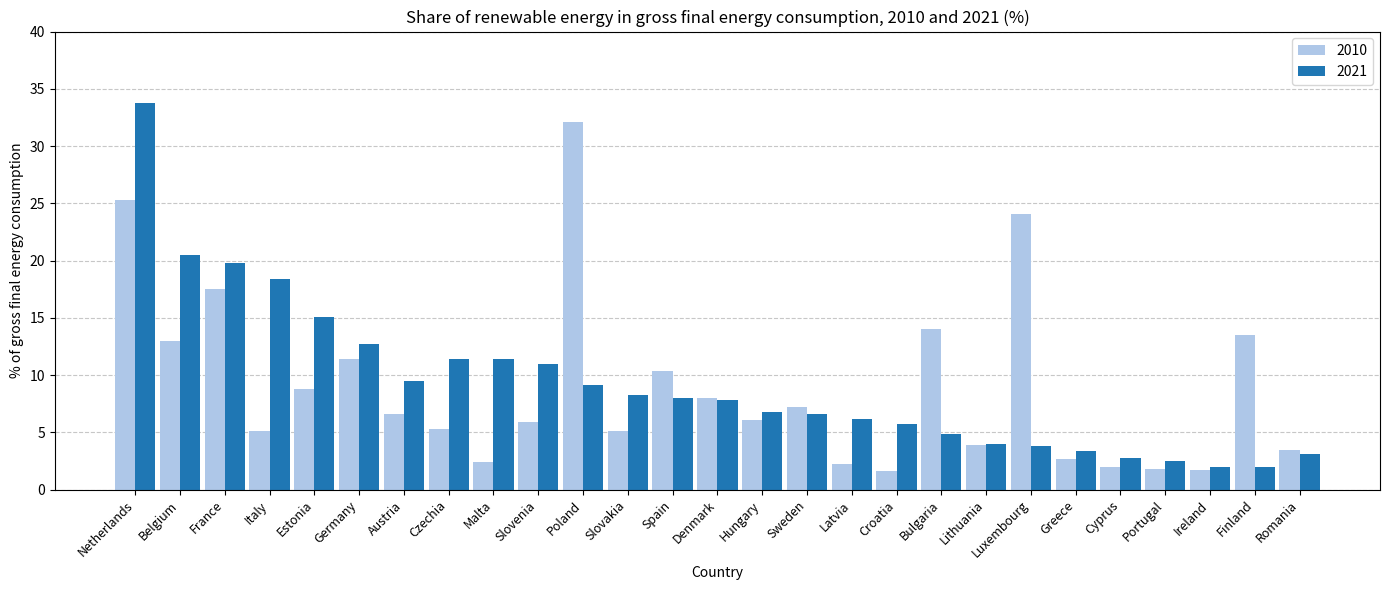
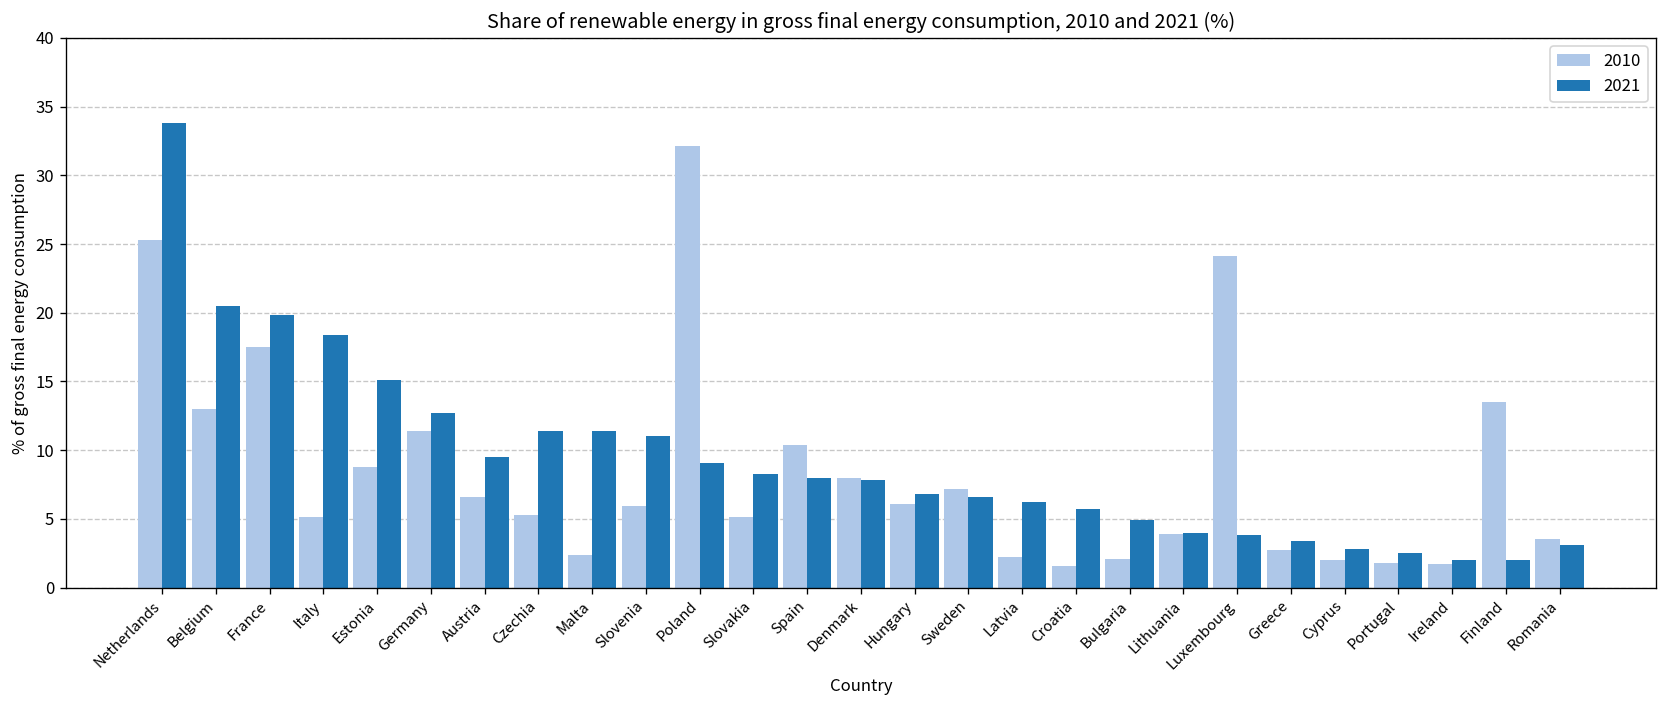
2010, Bulgaria: 14.0 -> 2.1
